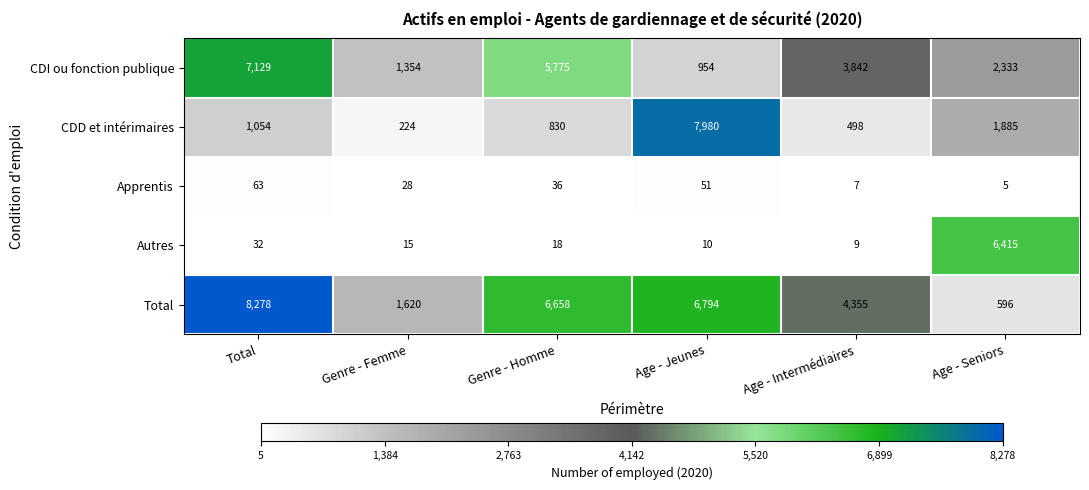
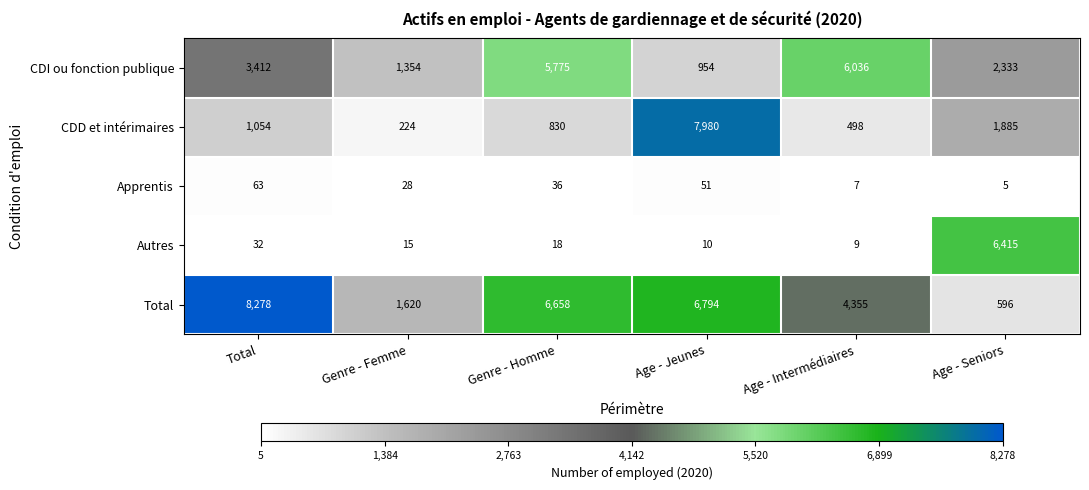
CDI ou fonction publique, Total: 7,129 -> 3,412
CDI ou fonction publique, Age - Intermédiaires: 3,842 -> 6,036
